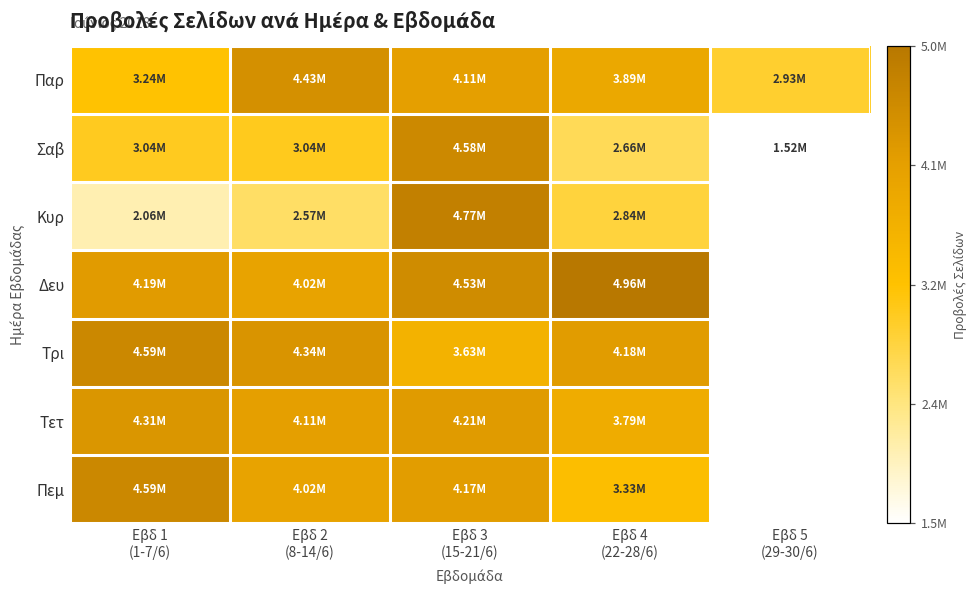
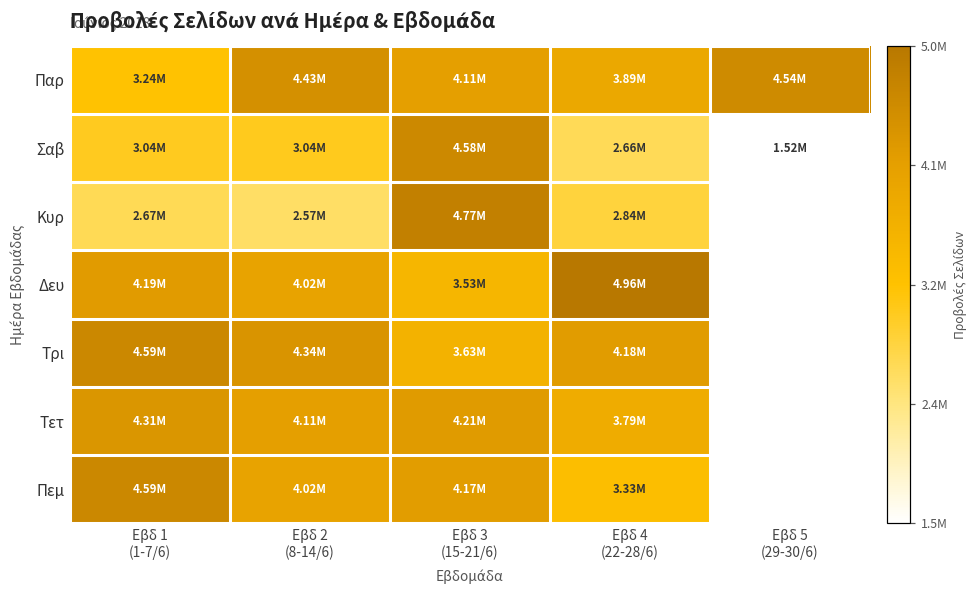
Παρ, Εβδ 5 (29-30/6): 2.93M -> 4.54M
Κυρ, Εβδ 1 (1-7/6): 2.06M -> 2.67M
Δευ, Εβδ 3 (15-21/6): 4.53M -> 3.53M
